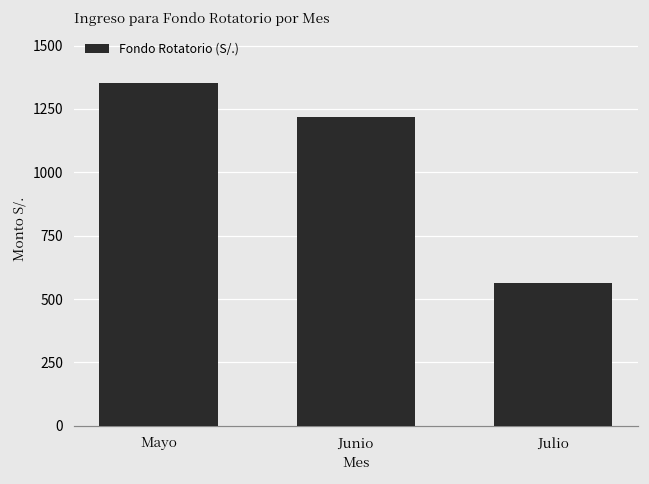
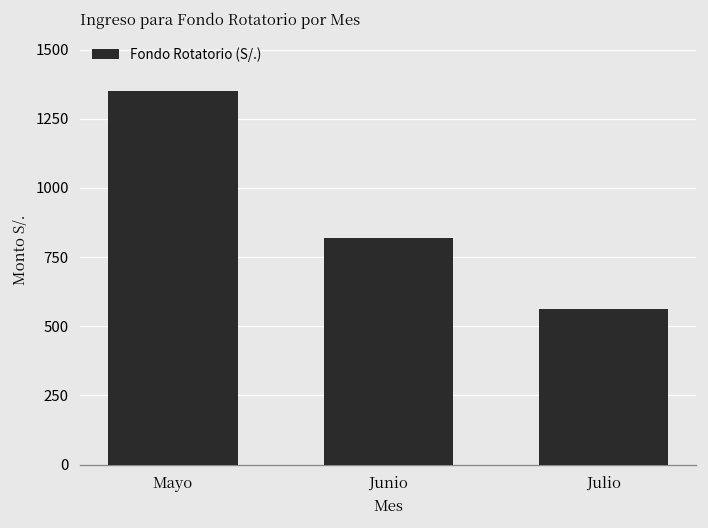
Junio: 1220 -> 820
